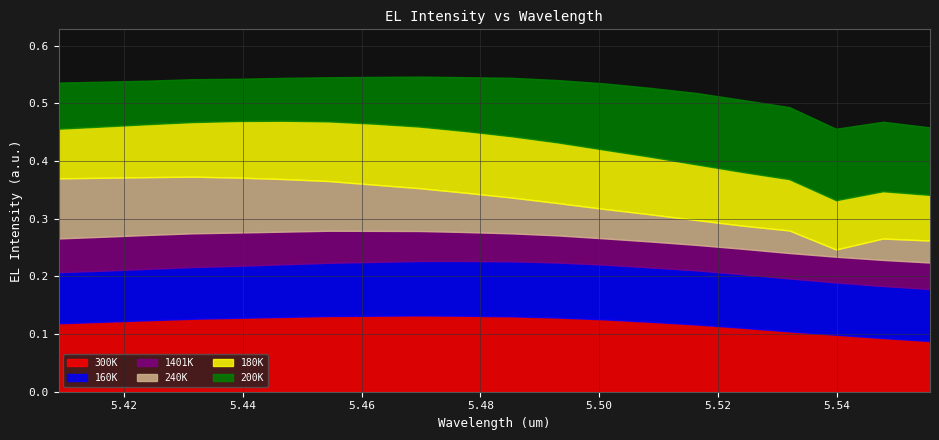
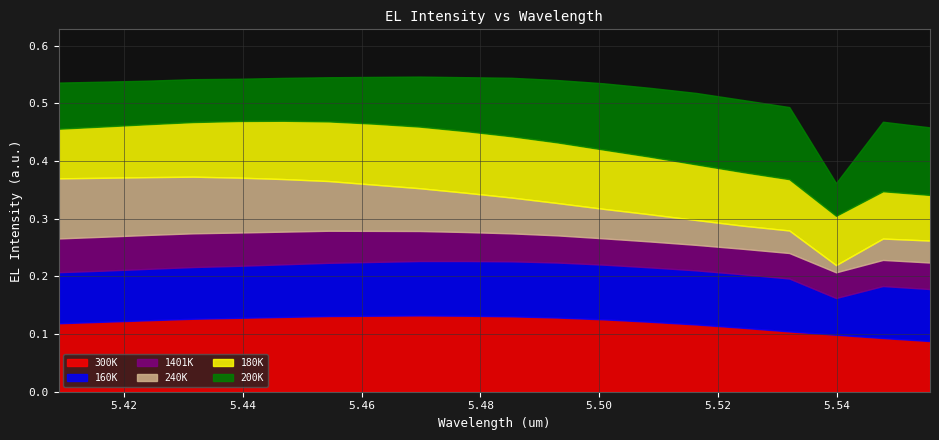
160K, 5.54: 0.09 -> 0.06
200K, 5.54: 0.12 -> 0.06
